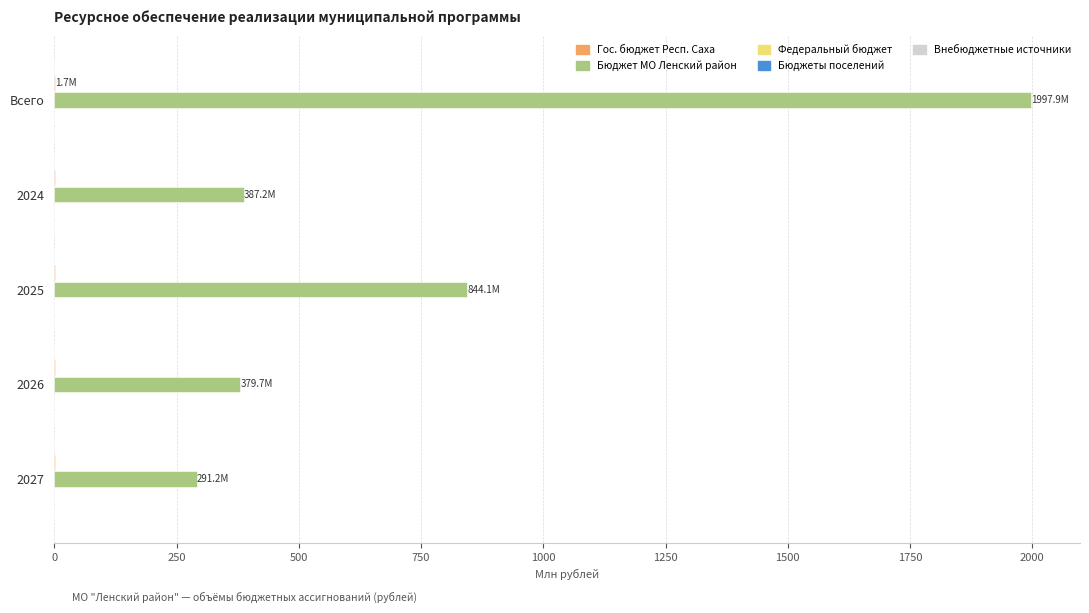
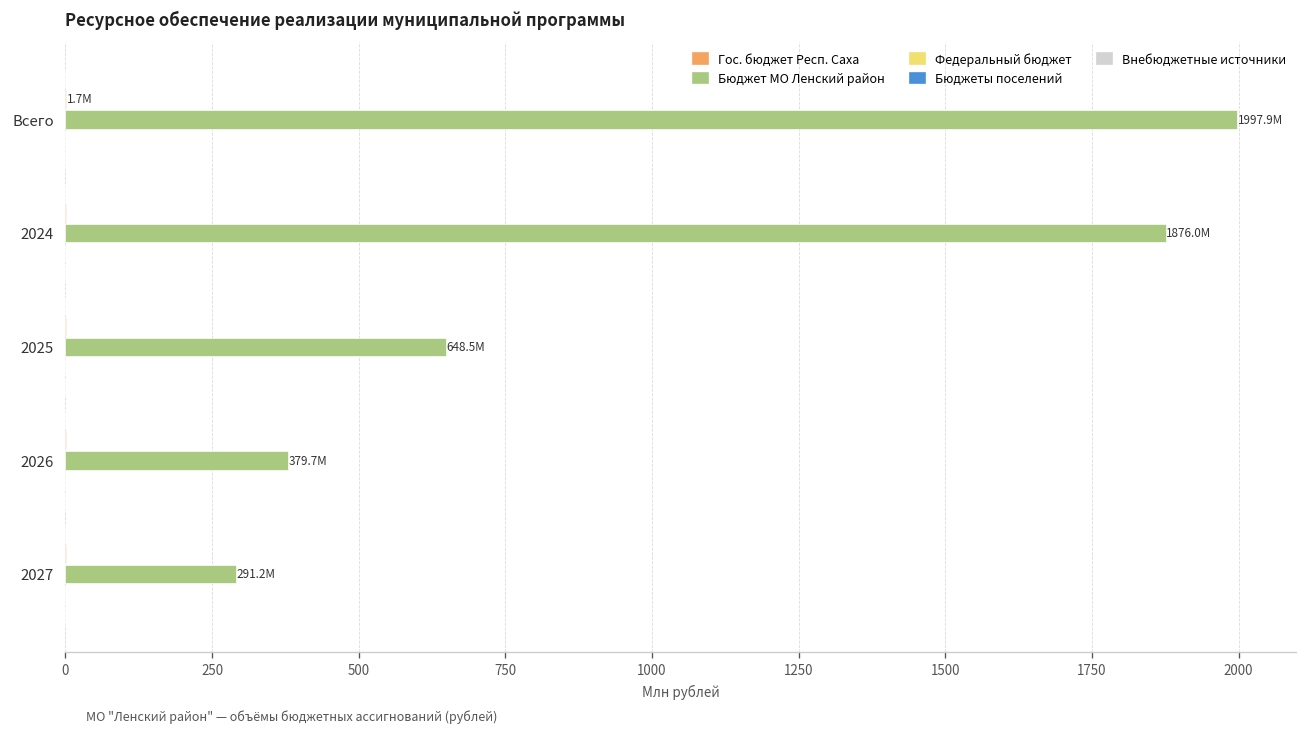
Бюджет МО Ленский район, 2024: 387.2M -> 1876.0M
Бюджет МО Ленский район, 2025: 844.1M -> 648.5M
